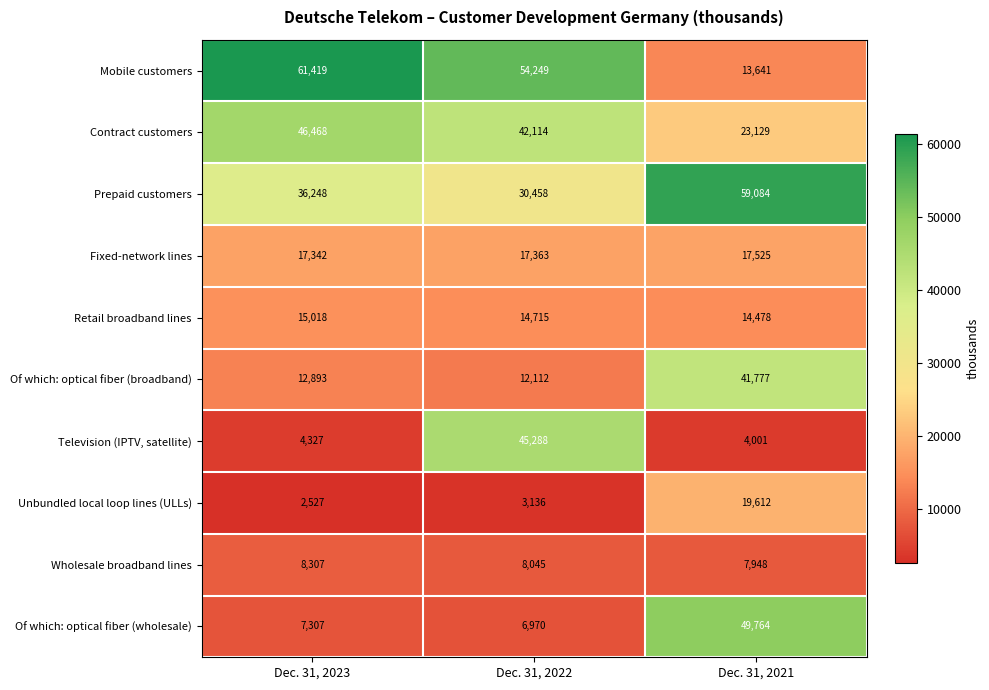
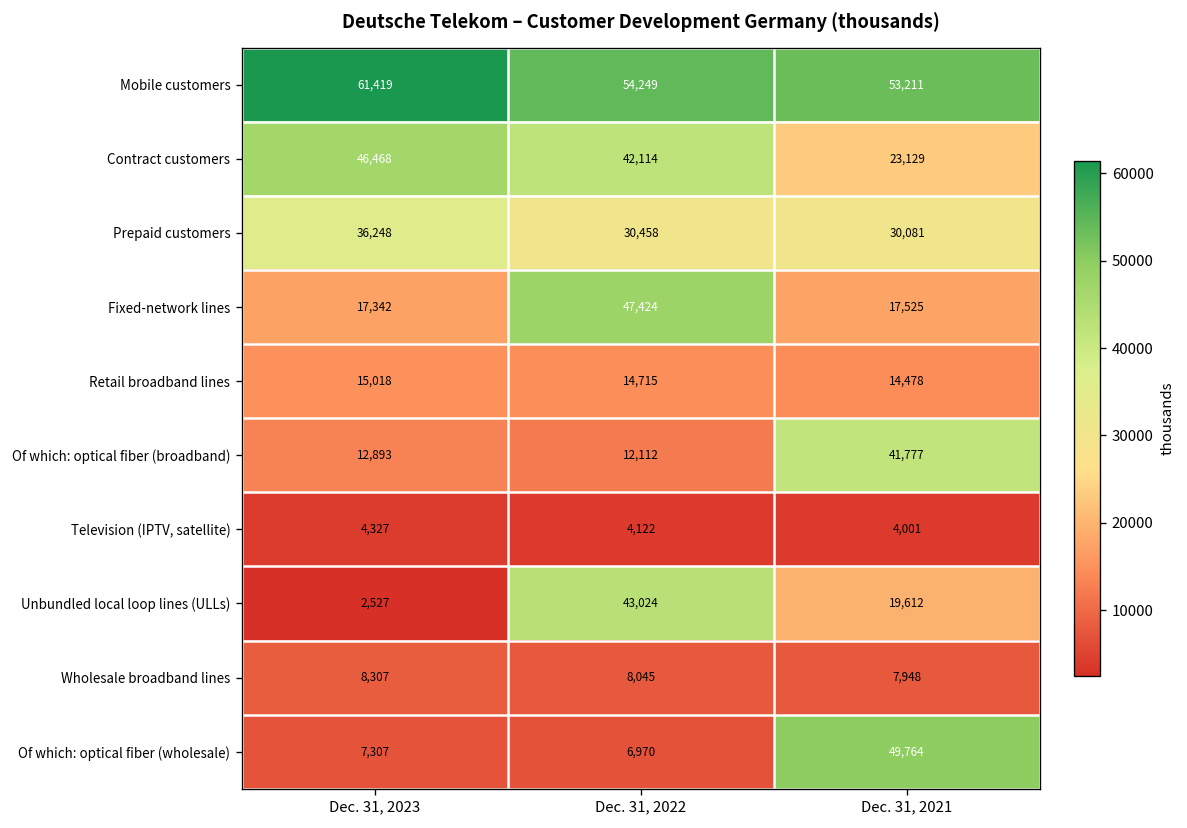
Mobile customers, Dec. 31, 2021: 13,641 -> 53,211
Prepaid customers, Dec. 31, 2021: 59,084 -> 30,081
Fixed-network lines, Dec. 31, 2022: 17,363 -> 47,424
Television (IPTV, satellite), Dec. 31, 2022: 45,288 -> 4,122
Unbundled local loop lines (ULLs), Dec. 31, 2022: 3,136 -> 43,024
